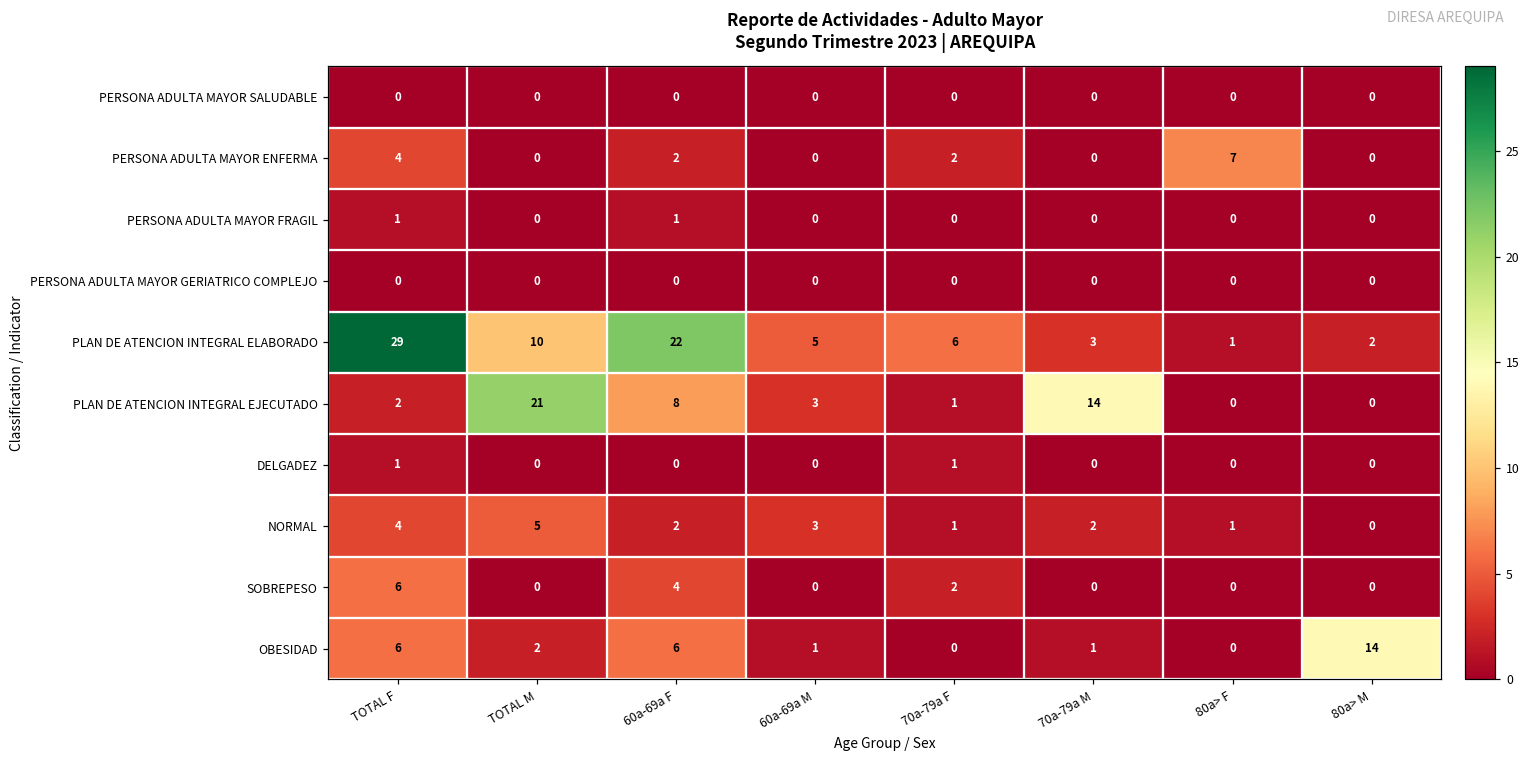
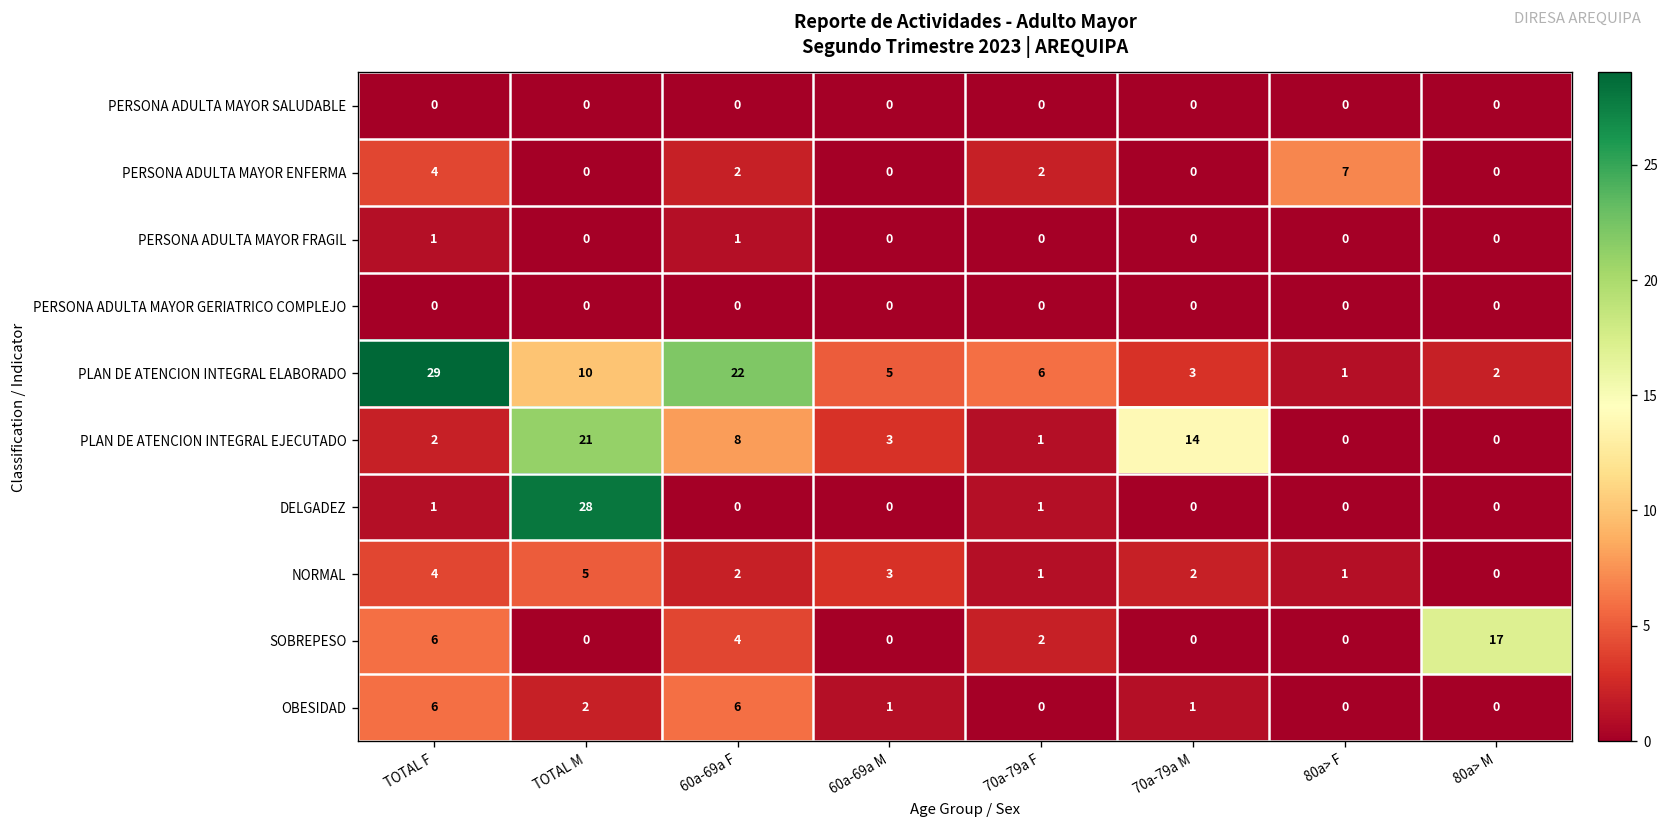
DELGADEZ, TOTAL M: 0 -> 28
SOBREPESO, 80a> M: 0 -> 17
OBESIDAD, 80a> M: 14 -> 0
